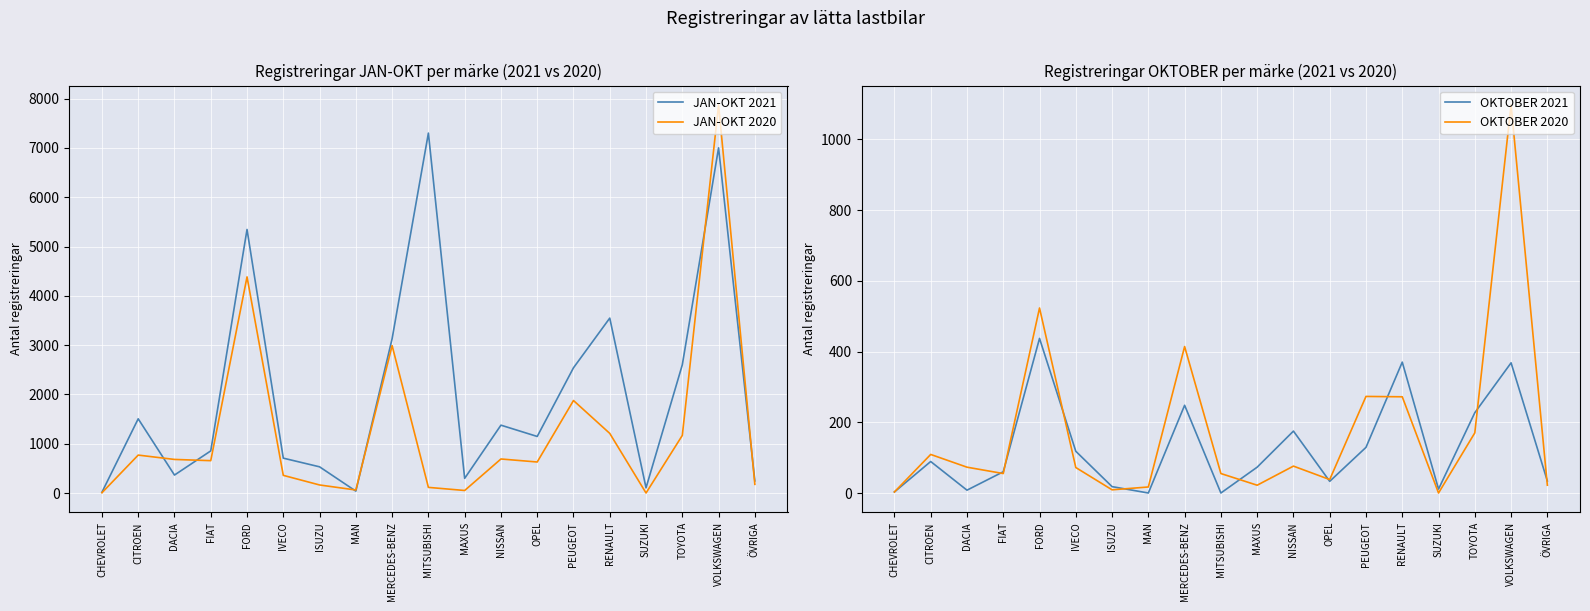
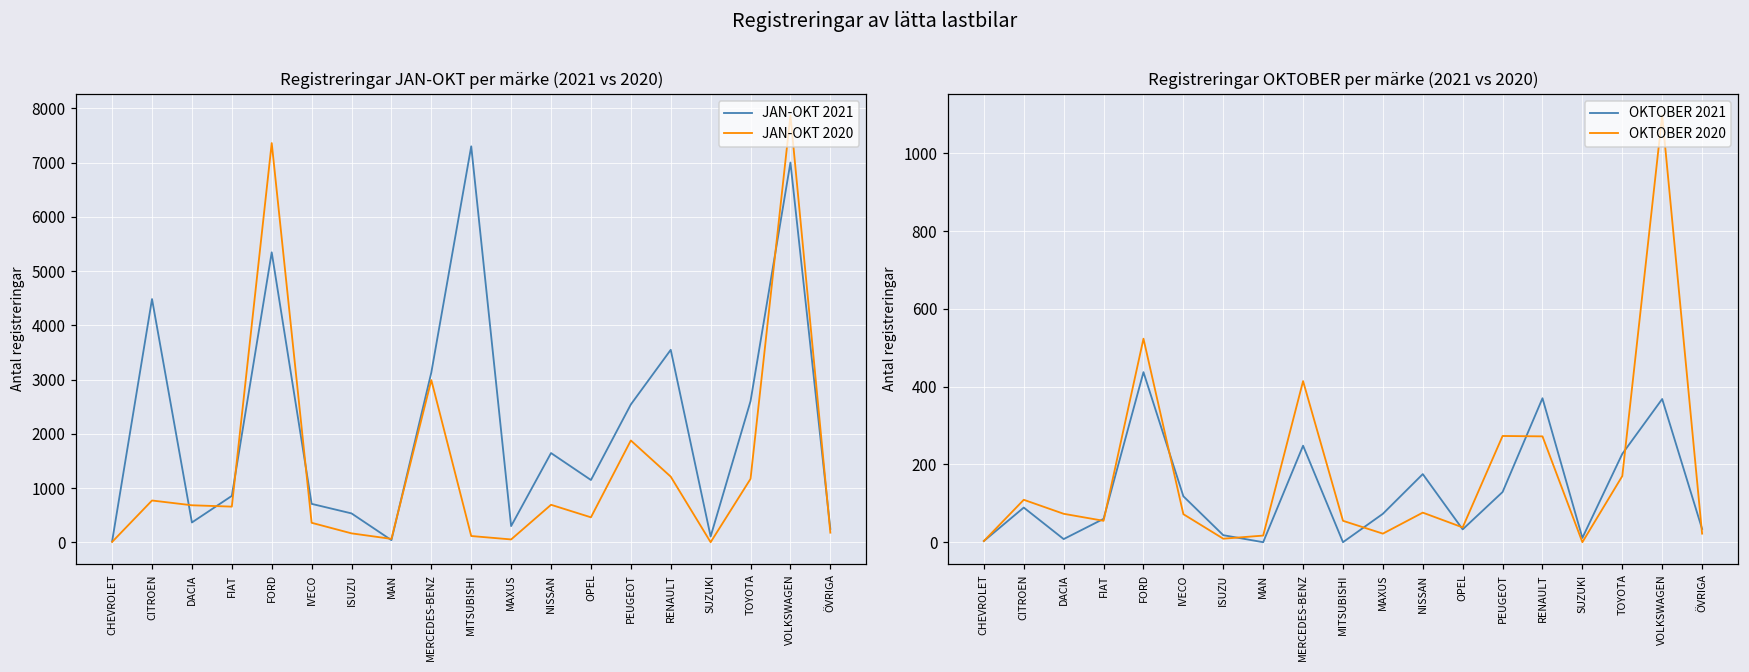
Registreringar JAN-OKT per märke (2021 vs 2020), JAN-OKT 2021, CITROEN: 1500 -> 4500
Registreringar JAN-OKT per märke (2021 vs 2020), JAN-OKT 2020, FORD: 4400 -> 7400
Registreringar JAN-OKT per märke (2021 vs 2020), JAN-OKT 2021, NISSAN: 1400 -> 1600
Registreringar JAN-OKT per märke (2021 vs 2020), JAN-OKT 2020, OPEL: 600 -> 500
